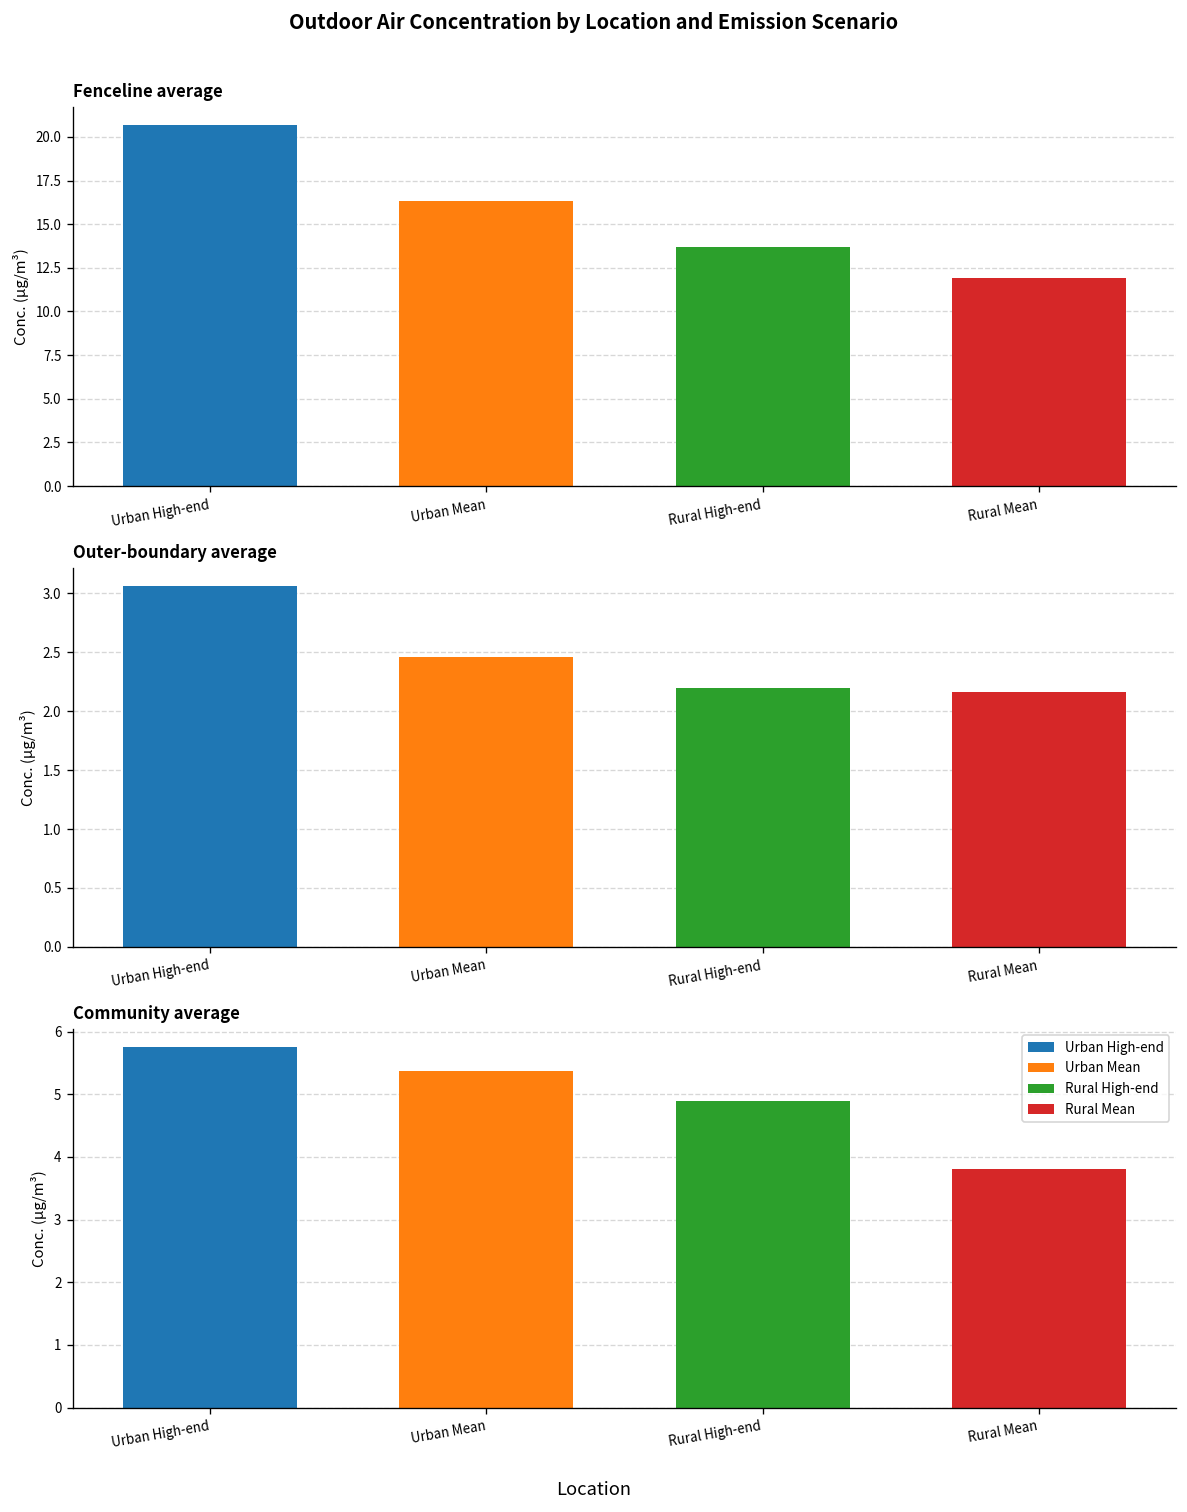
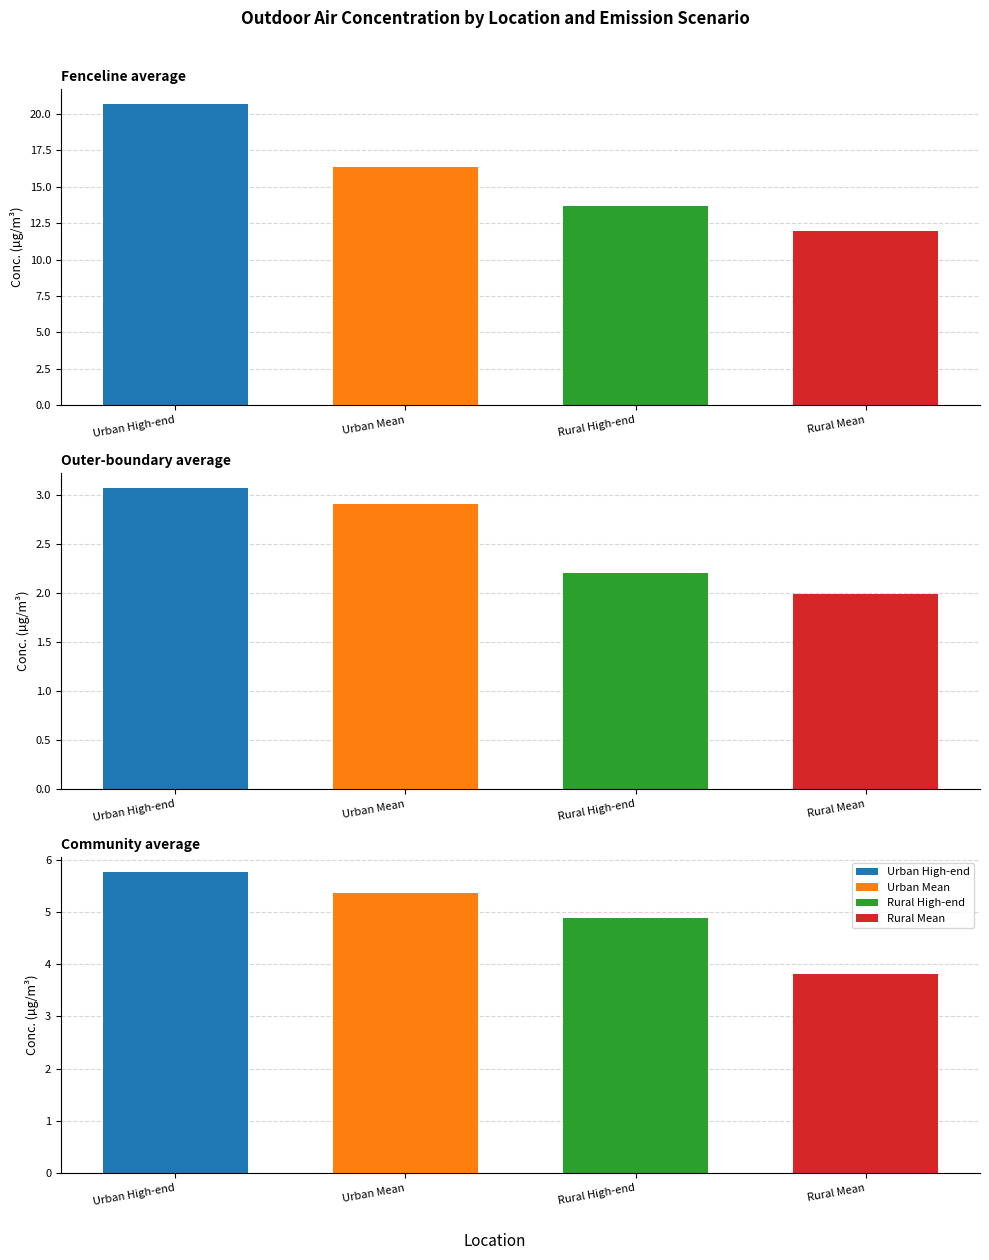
Outer-boundary average, Urban Mean: 2.5 -> 2.9
Outer-boundary average, Rural Mean: 2.2 -> 2.0
